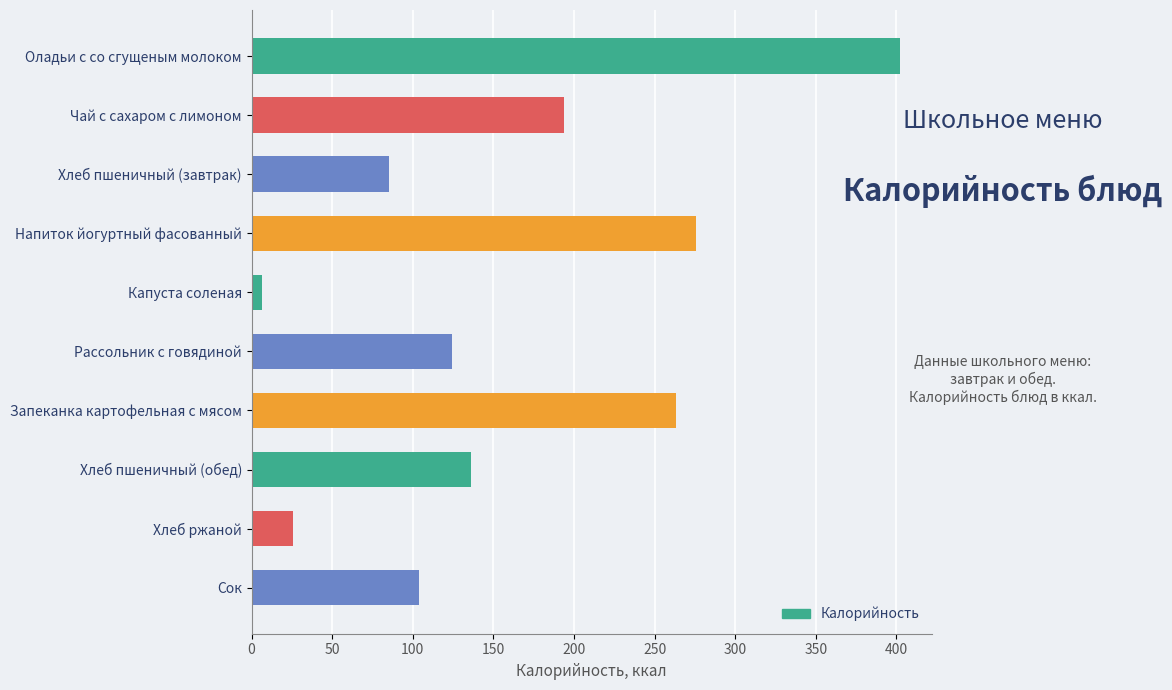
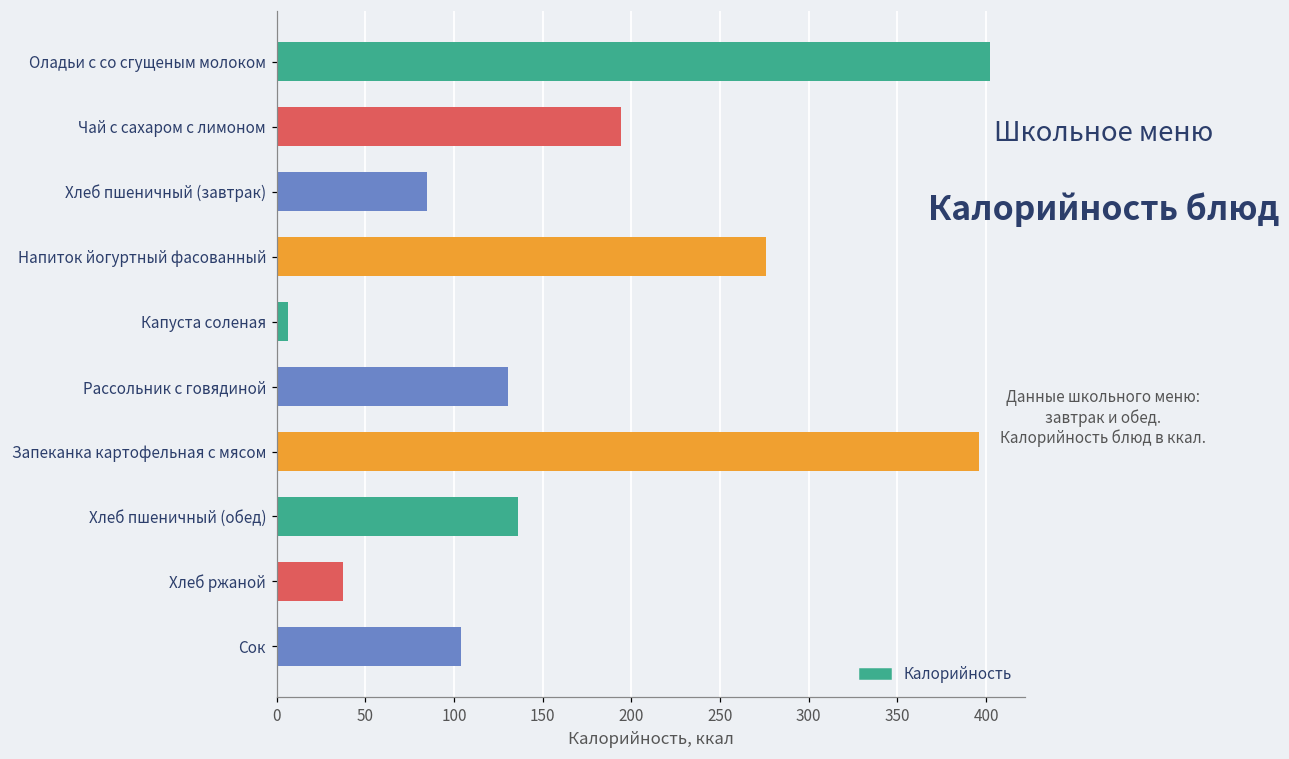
Рассольник с говядиной: 124 -> 130
Запеканка картофельная с мясом: 263 -> 396
Хлеб ржаной: 26 -> 37
